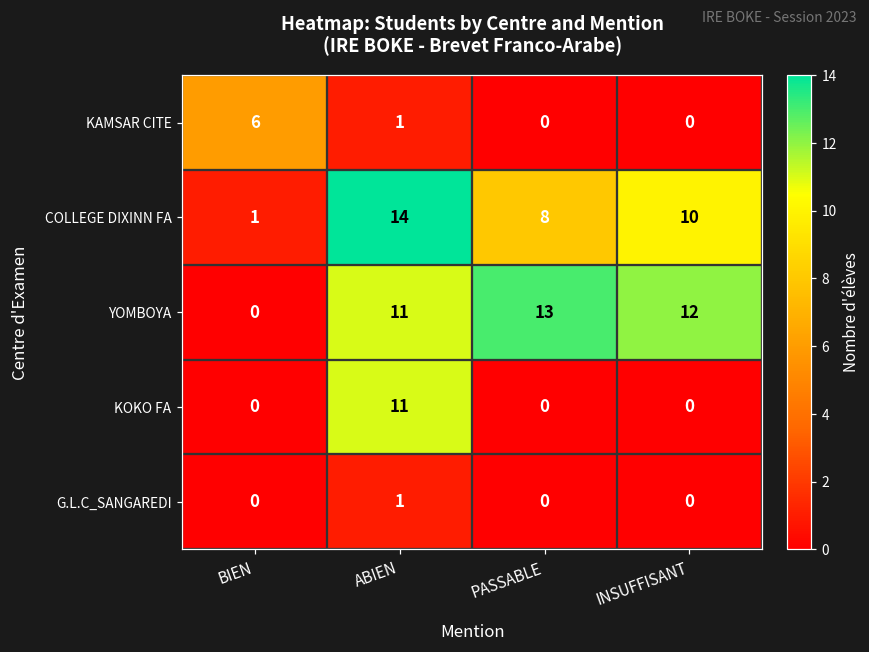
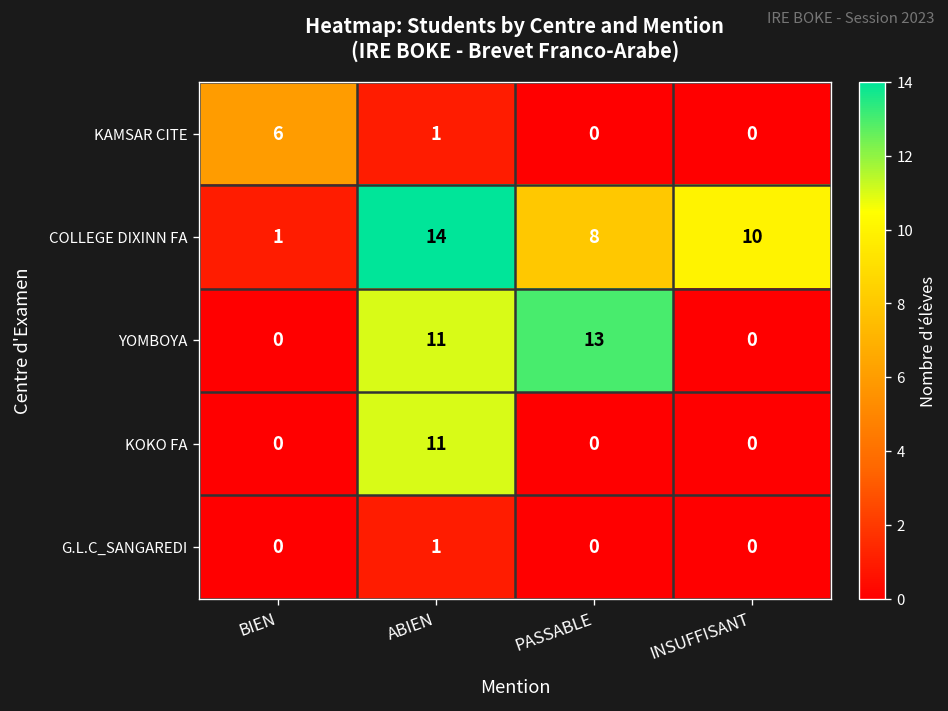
YOMBOYA, INSUFFISANT: 12 -> 0
